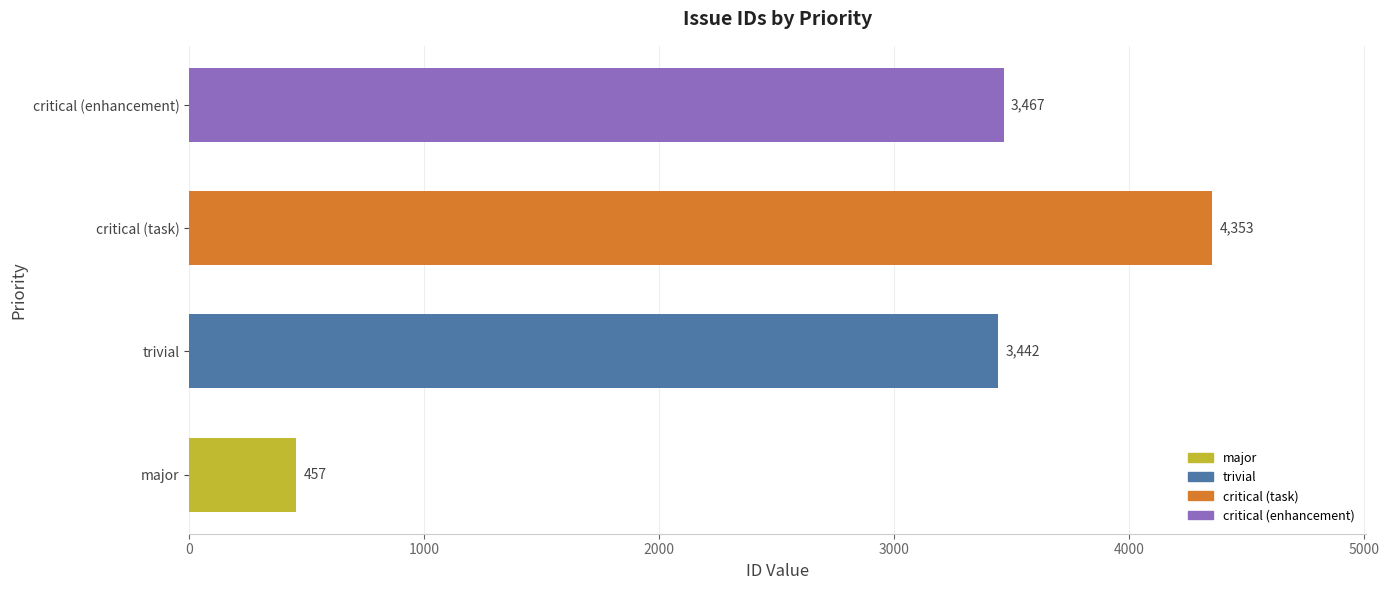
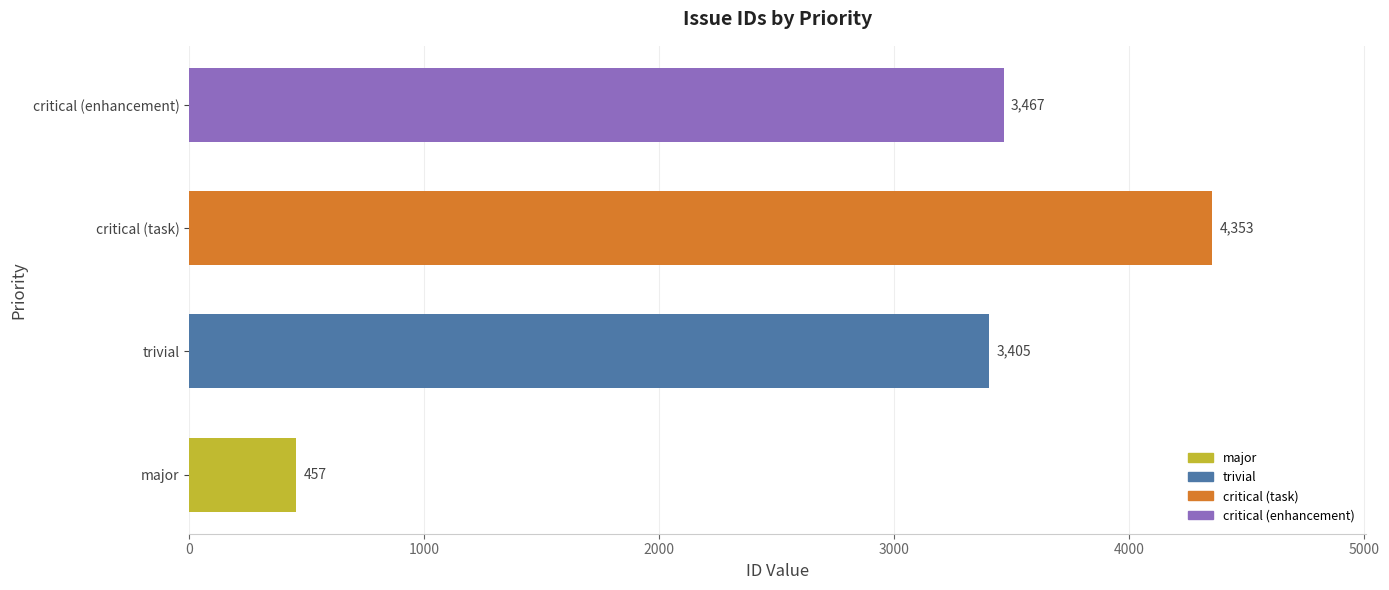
trivial: 3,442 -> 3,405
